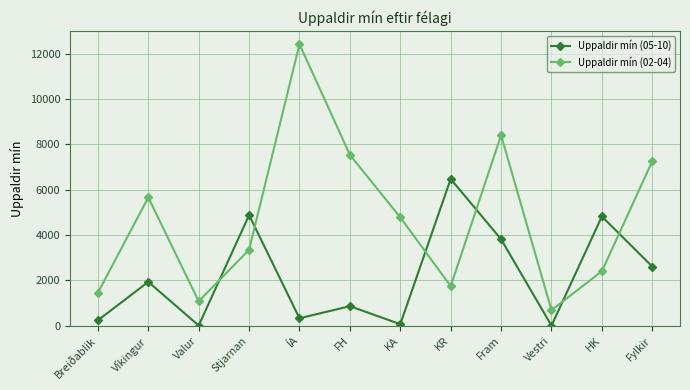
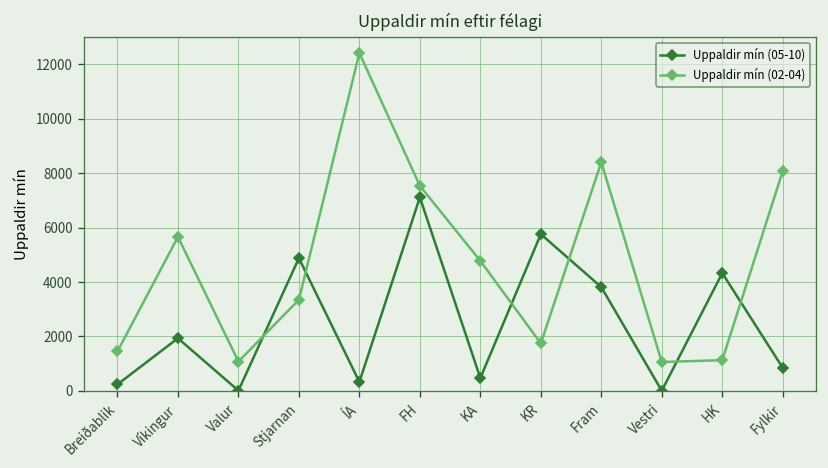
Uppaldir mín (05-10), FH: 900 -> 7100
Uppaldir mín (05-10), KA: 100 -> 500
Uppaldir mín (05-10), KR: 6500 -> 5800
Uppaldir mín (02-04), Vestri: 700 -> 1100
Uppaldir mín (05-10), HK: 4800 -> 4300
Uppaldir mín (02-04), HK: 2400 -> 1100
Uppaldir mín (05-10), Fylkir: 2600 -> 800
Uppaldir mín (02-04), Fylkir: 7300 -> 8100
